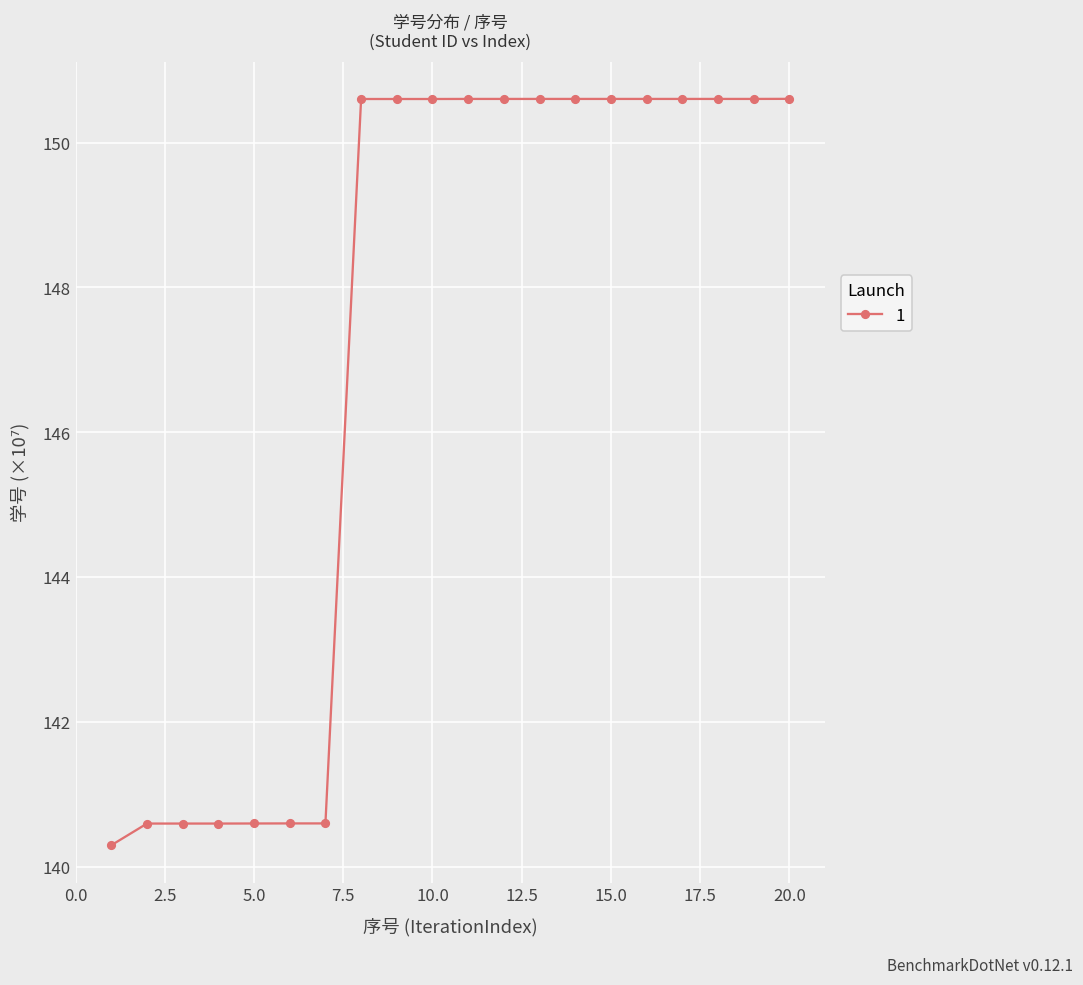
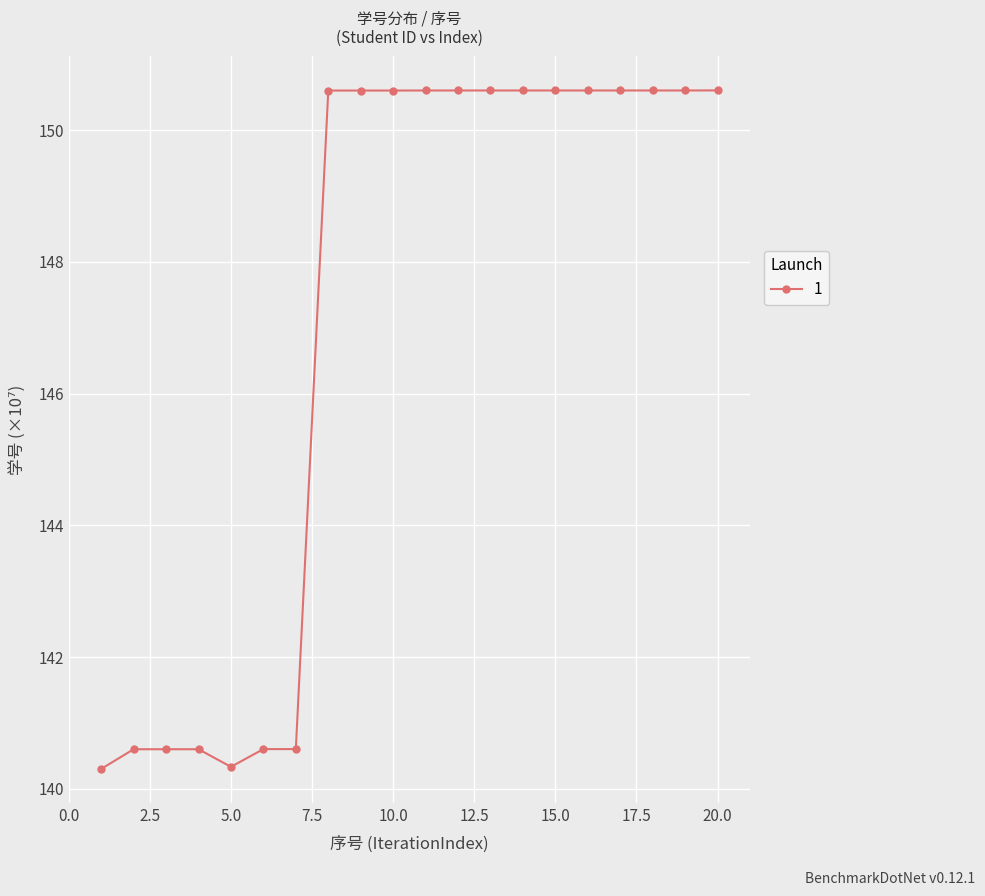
5.0: 140.6 -> 140.3
